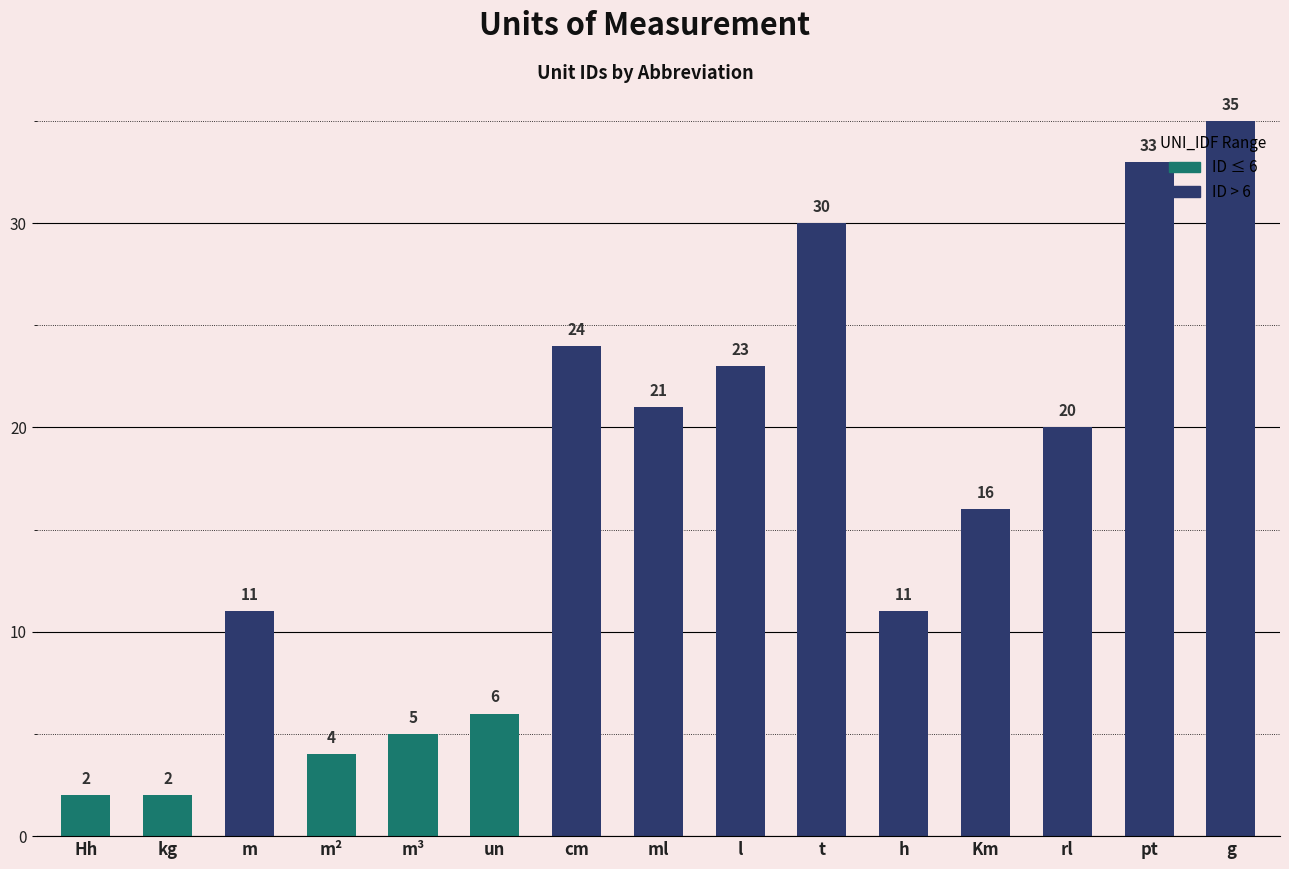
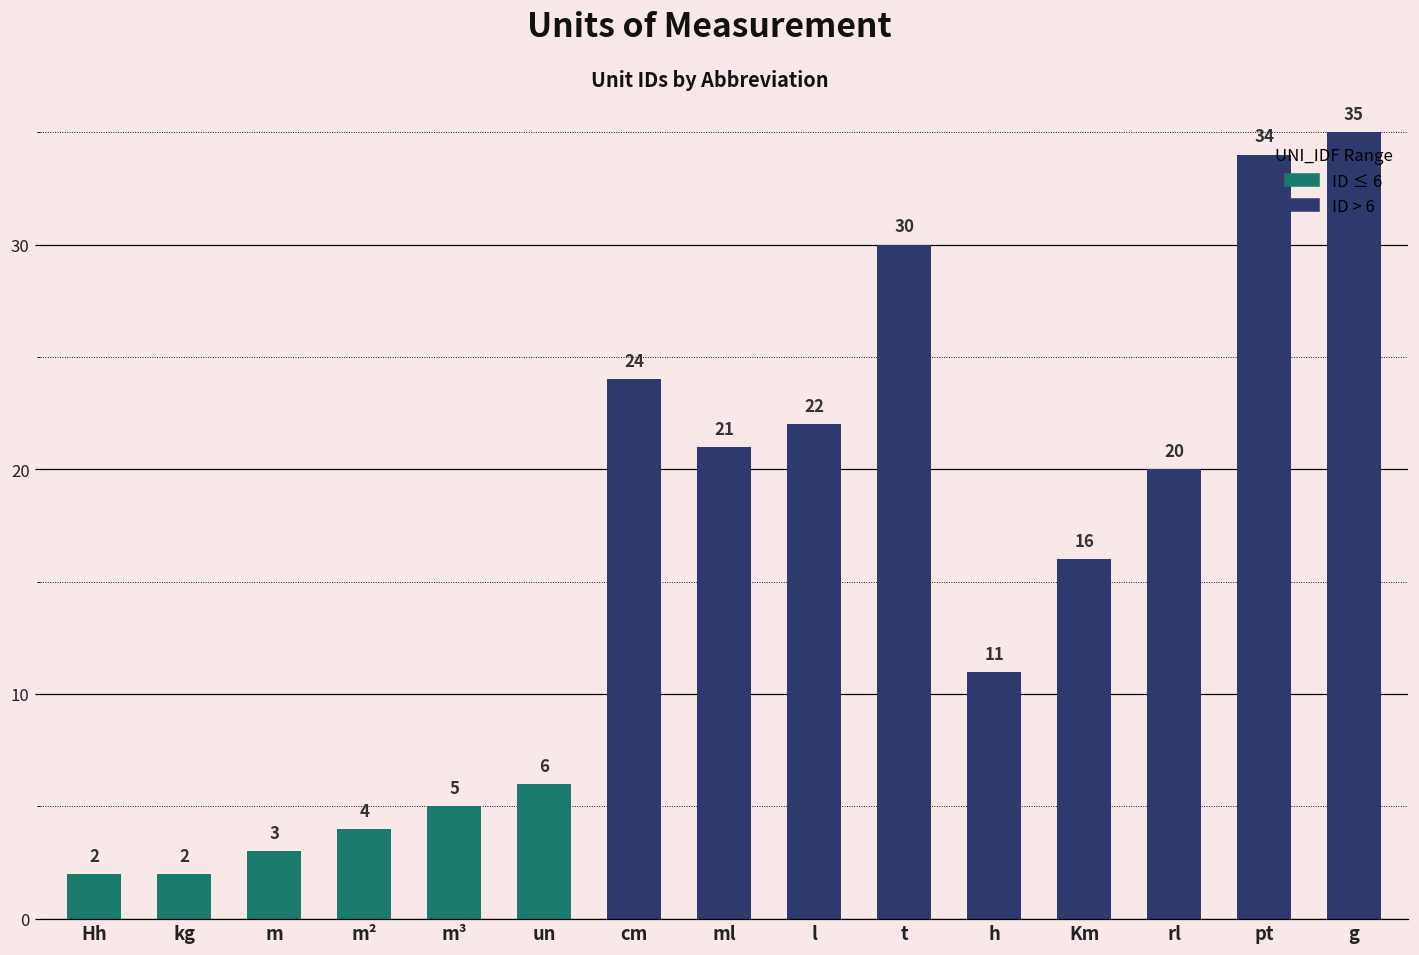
m: 11 -> 3
l: 23 -> 22
pt: 33 -> 34
